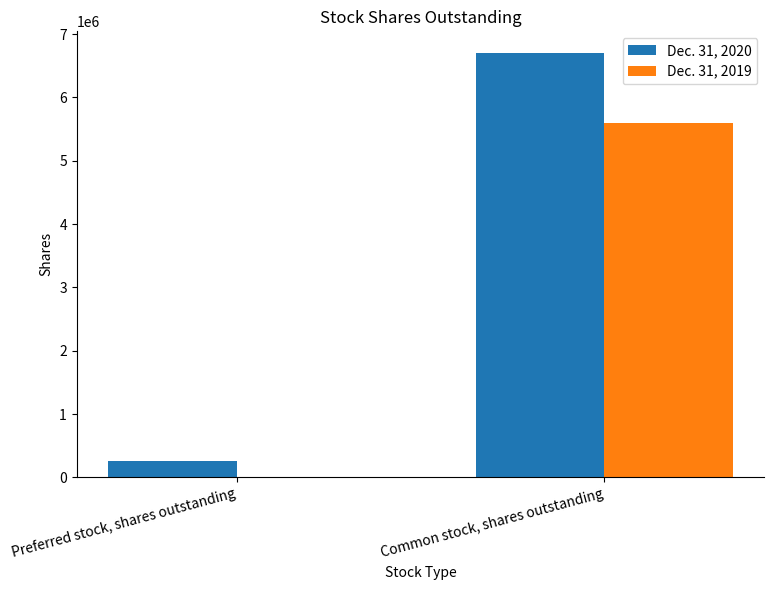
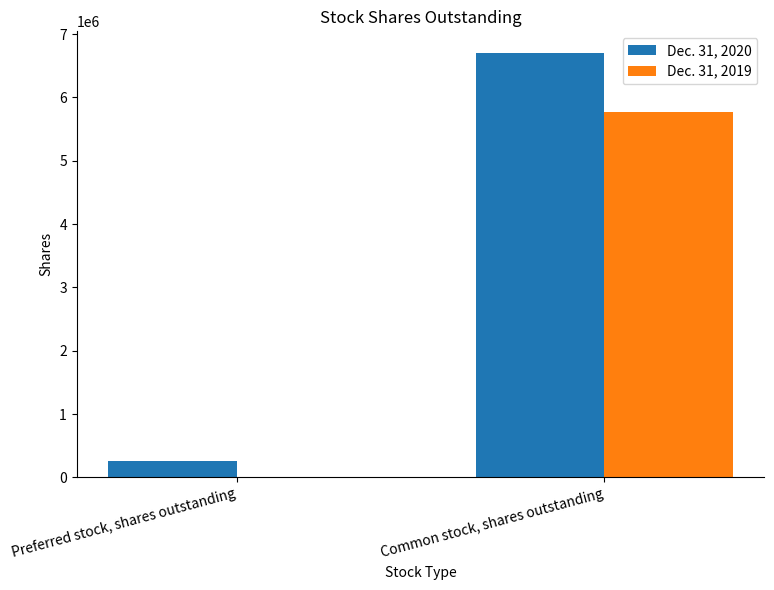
Dec. 31, 2019, Common stock, shares outstanding: 5600000 -> 5800000
